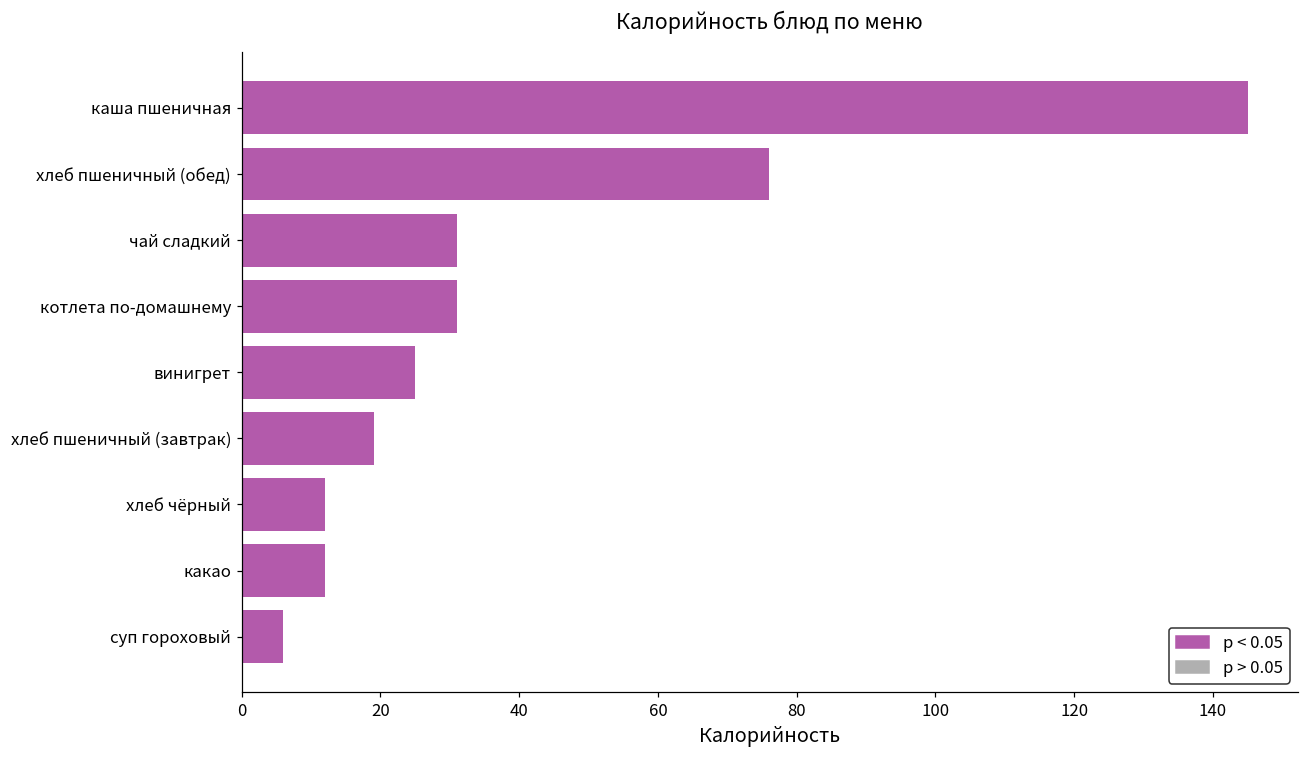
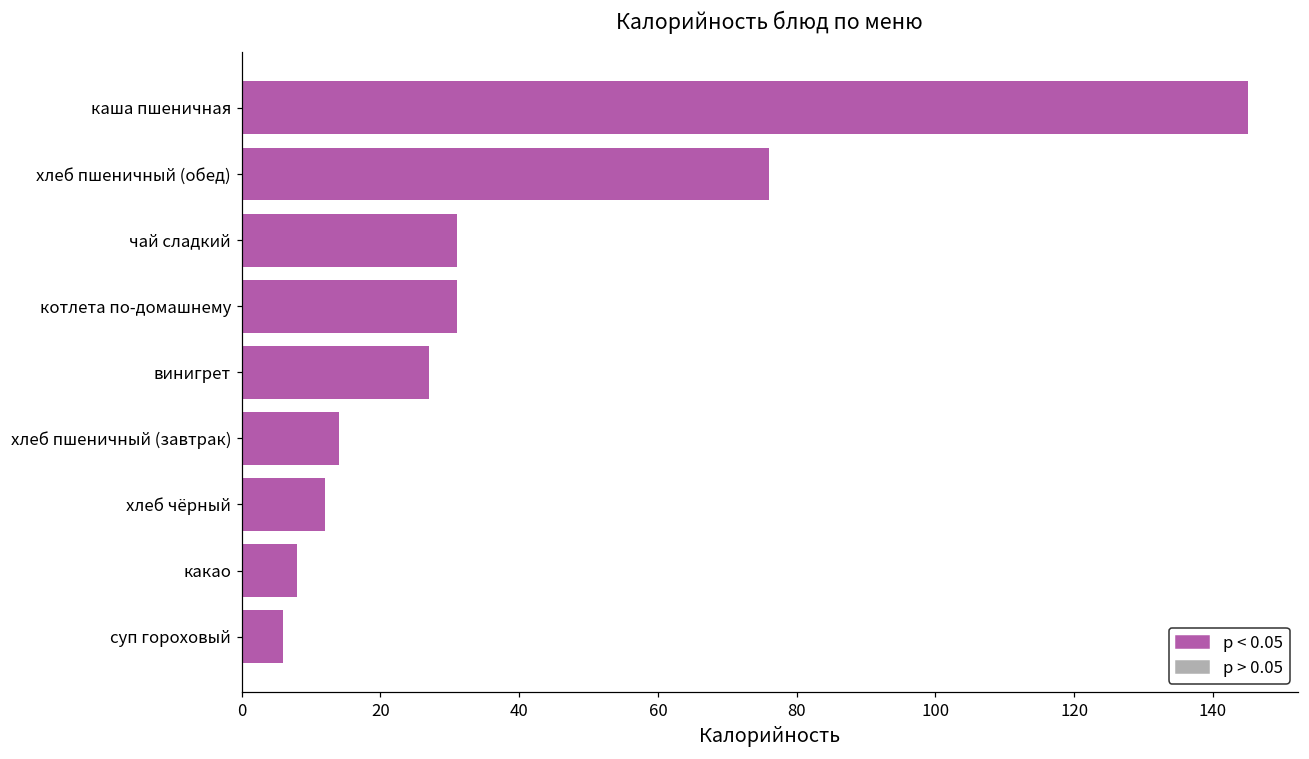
винигрет: 25 -> 27
хлеб пшеничный (завтрак): 19 -> 14
какао: 12 -> 8
